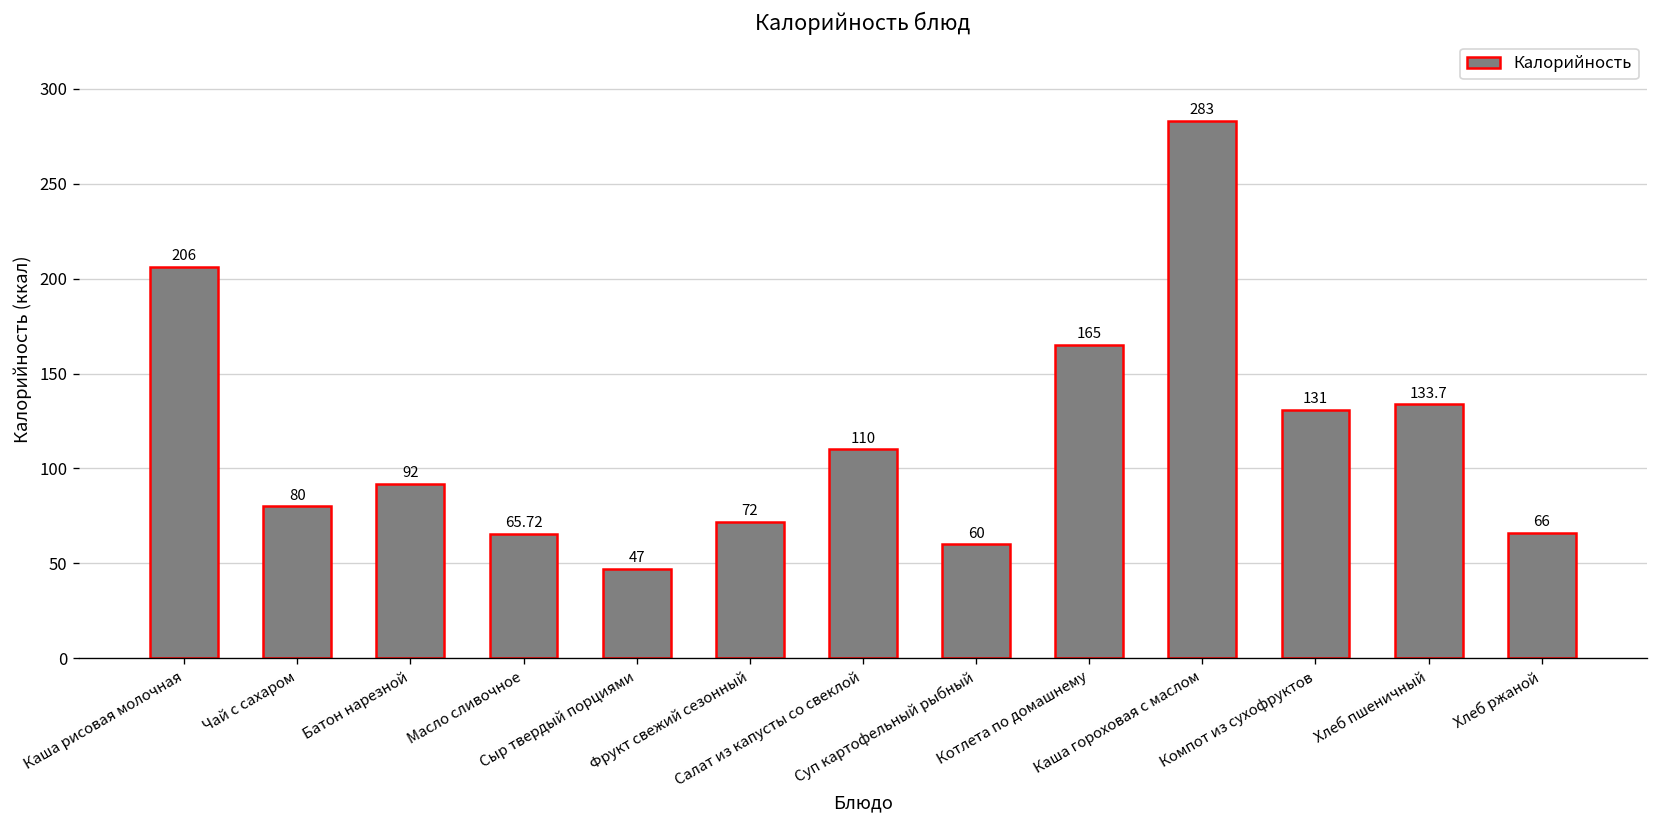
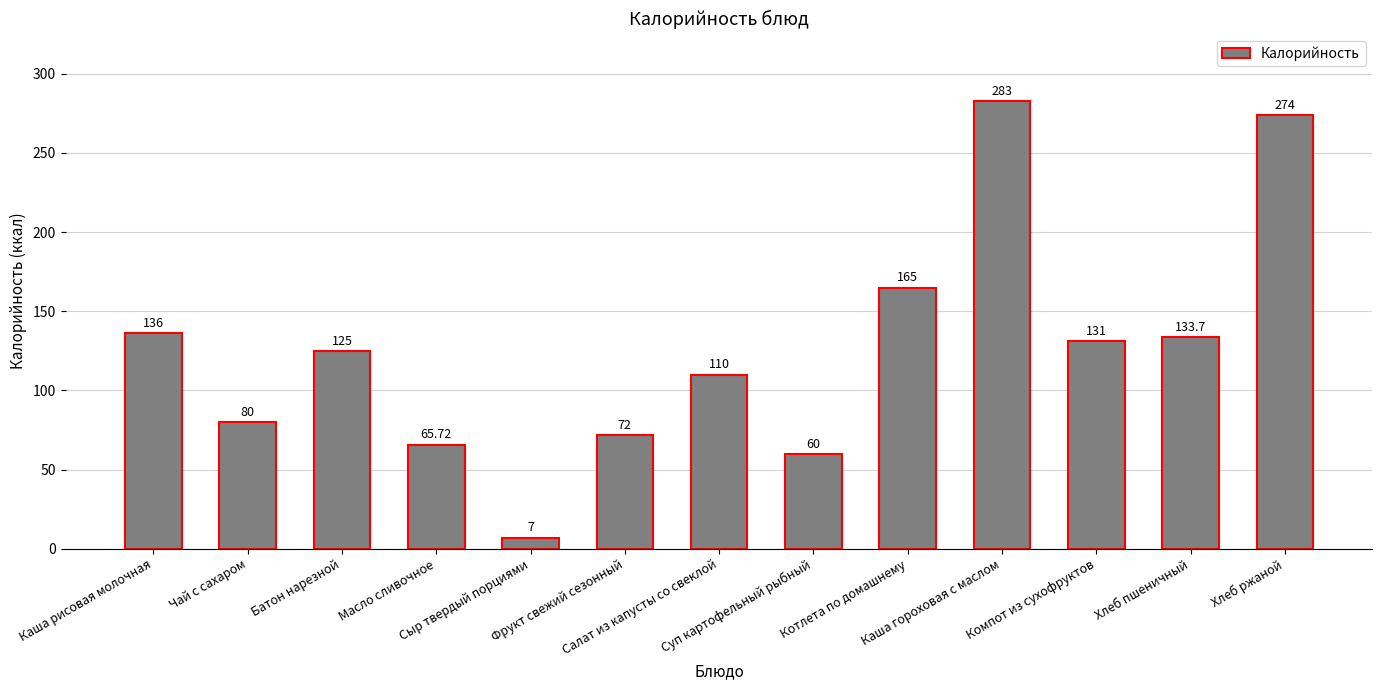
Каша рисовая молочная: 206 -> 136
Батон нарезной: 92 -> 125
Сыр твердый порциями: 47 -> 7
Хлеб ржаной: 66 -> 274
